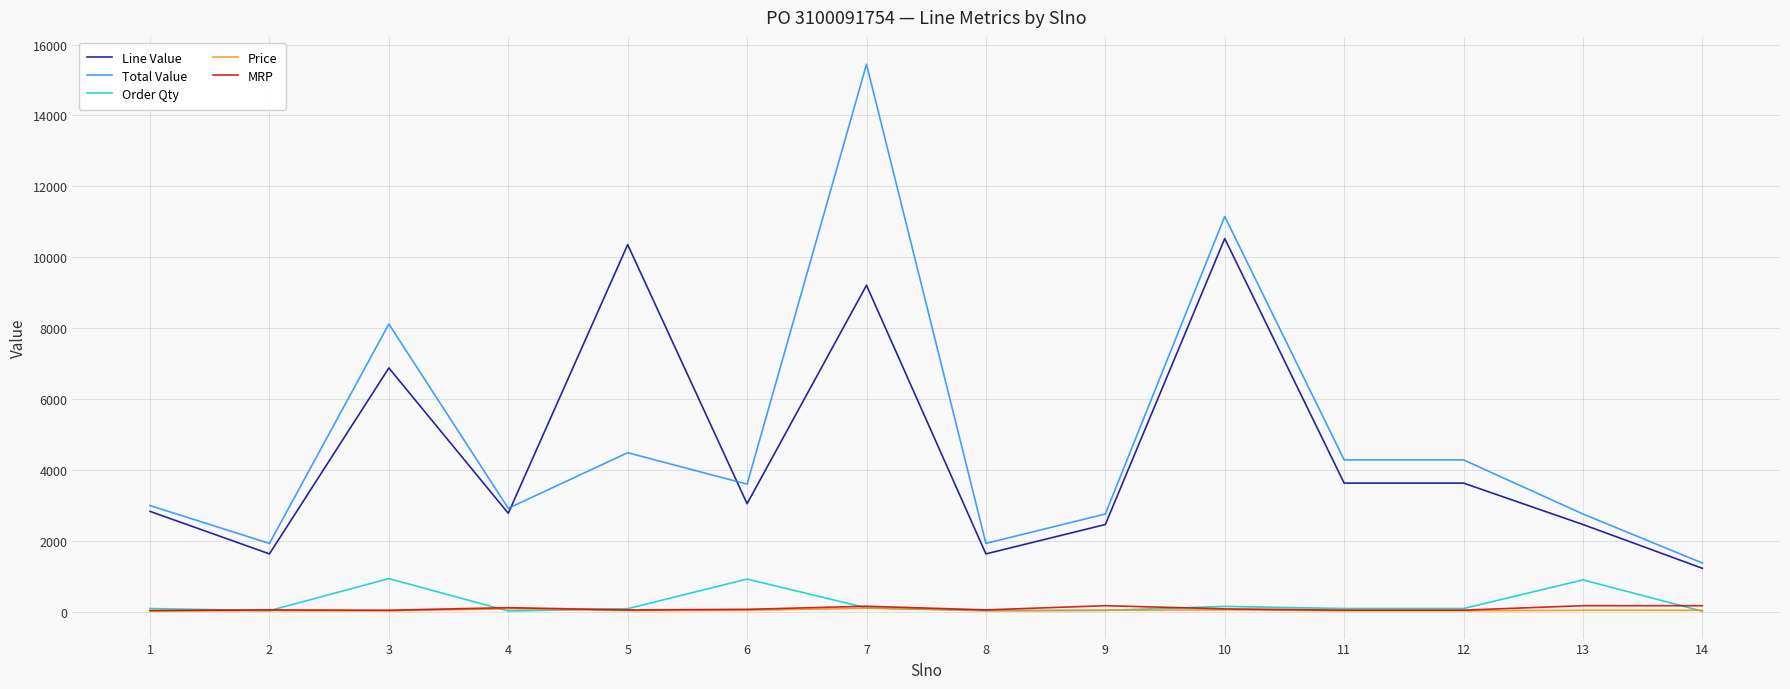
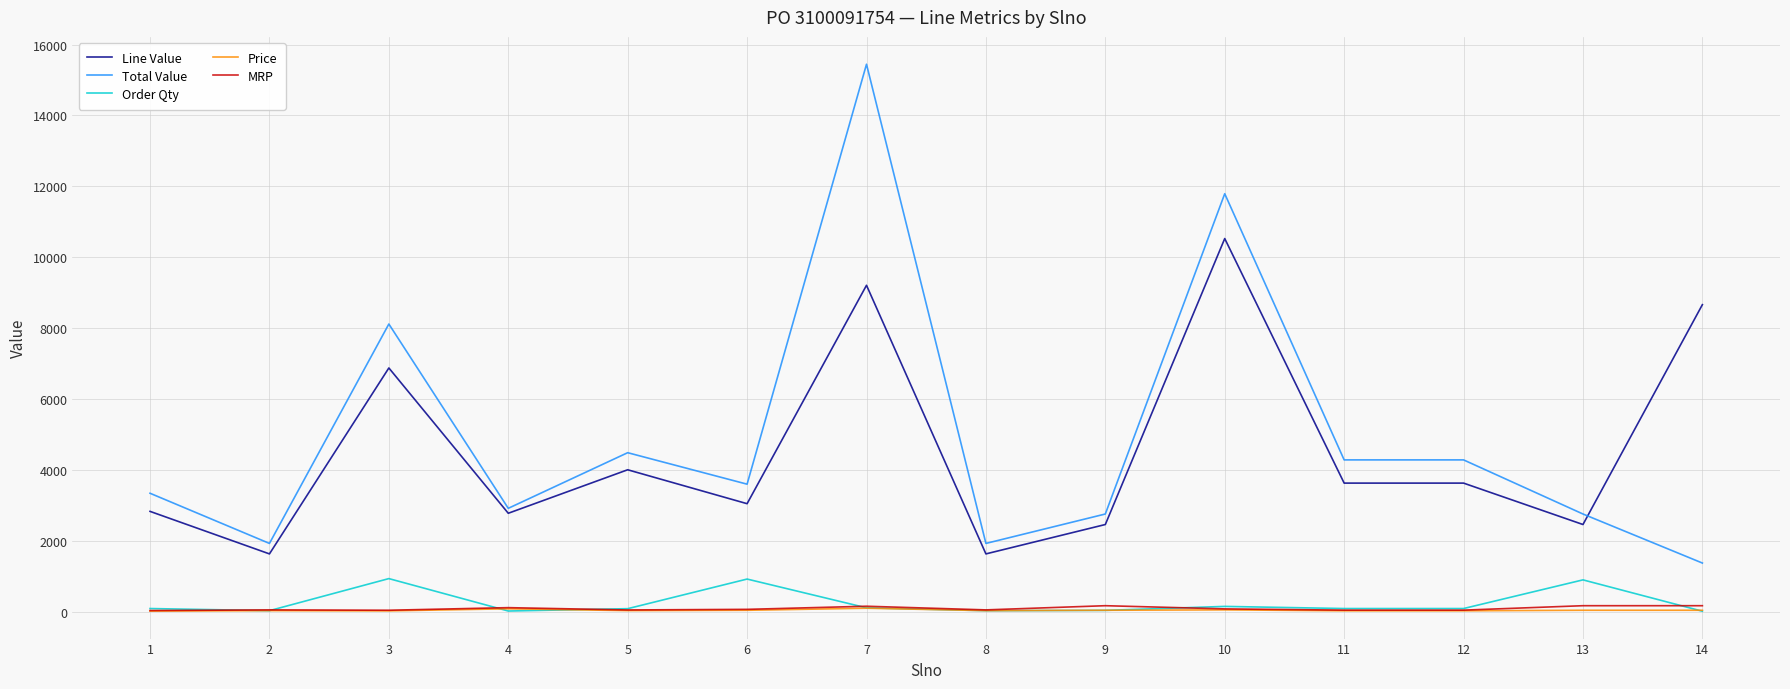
Total Value, 1: 3000 -> 3400
Line Value, 5: 10400 -> 4000
Total Value, 10: 11200 -> 11800
Line Value, 14: 1200 -> 8700
